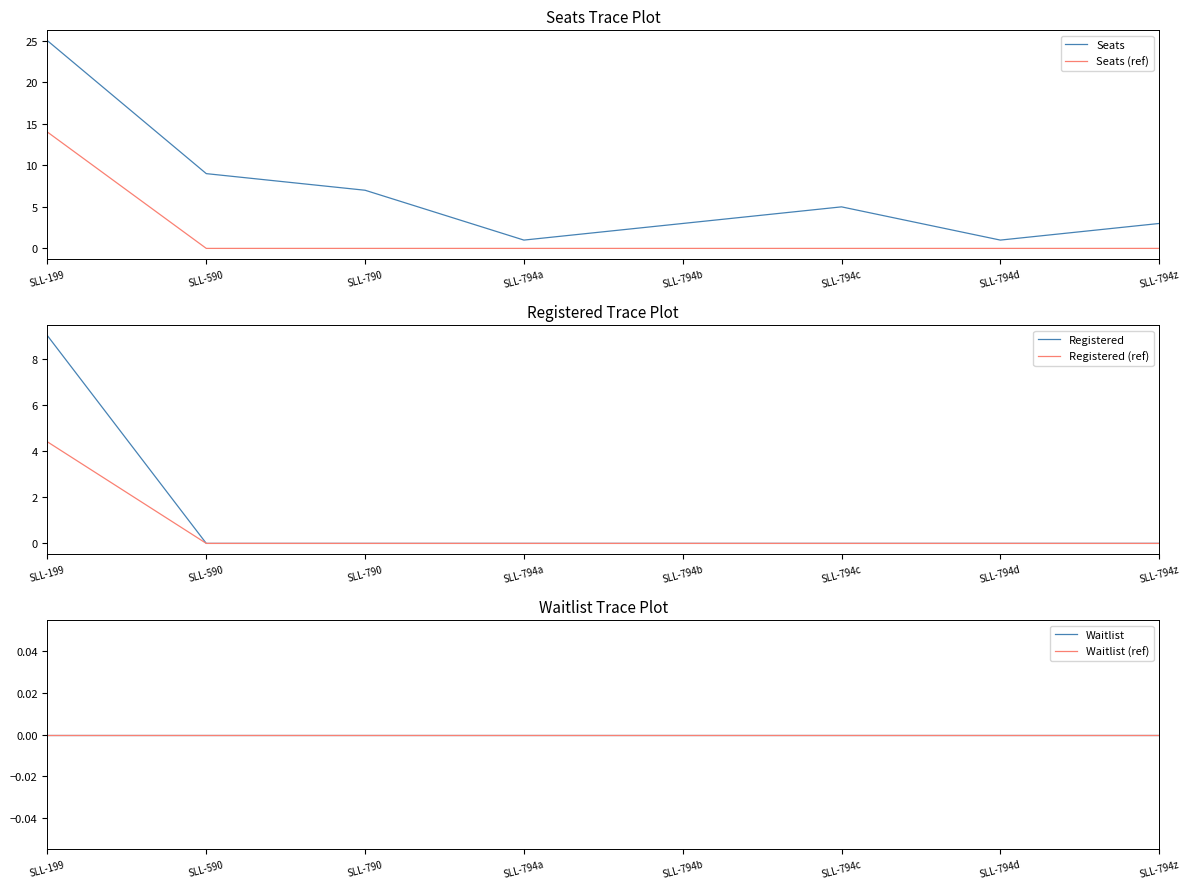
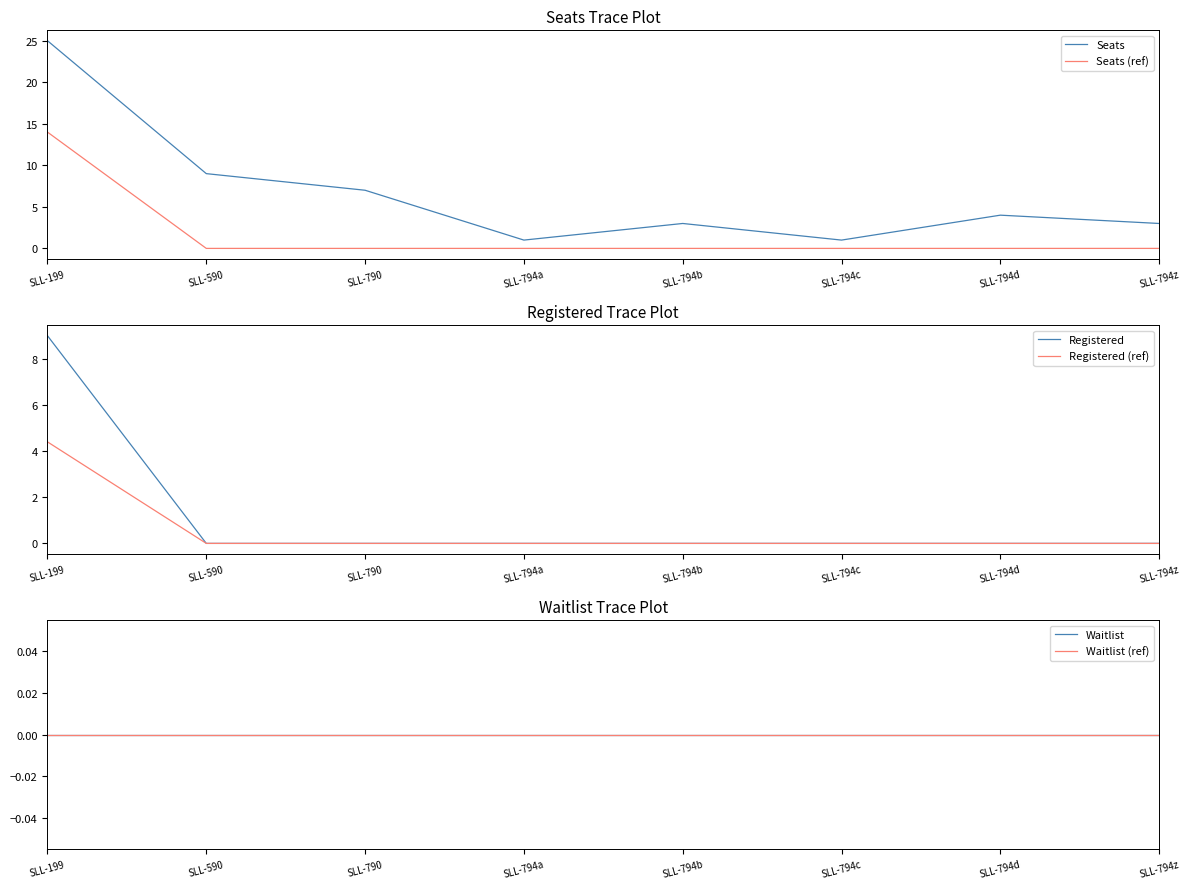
Seats Trace Plot, Seats, SLL-794c: 5 -> 1
Seats Trace Plot, Seats, SLL-794d: 1 -> 4
